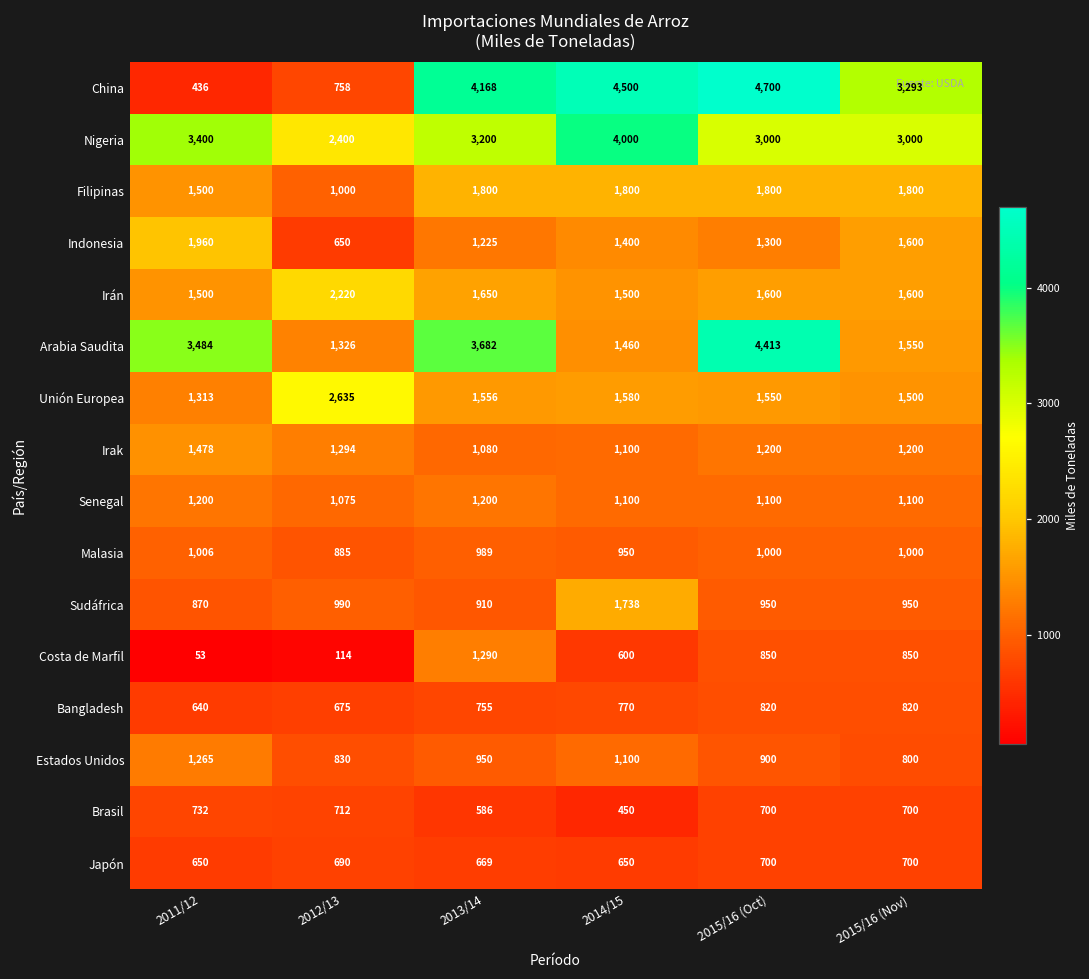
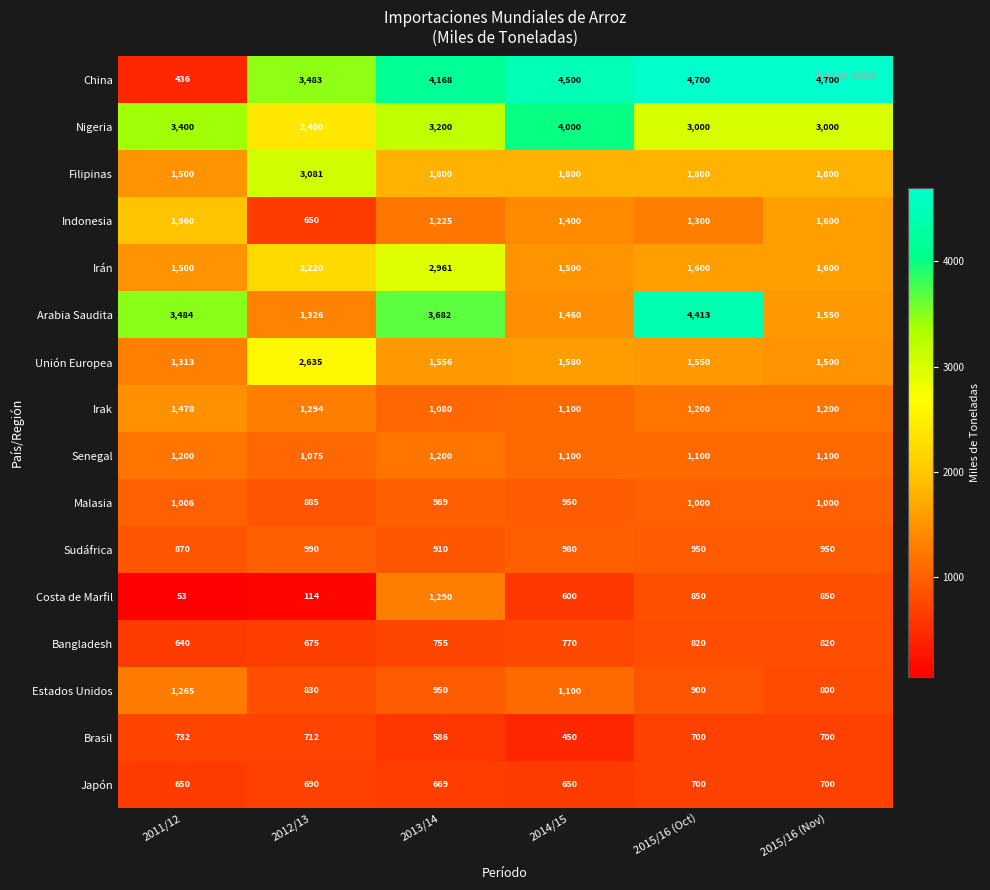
China, 2012/13: 758 -> 3,483
China, 2015/16 (Nov): 3,293 -> 4,700
Filipinas, 2012/13: 1,000 -> 3,081
Irán, 2013/14: 1,650 -> 2,961
Sudáfrica, 2014/15: 1,738 -> 980
